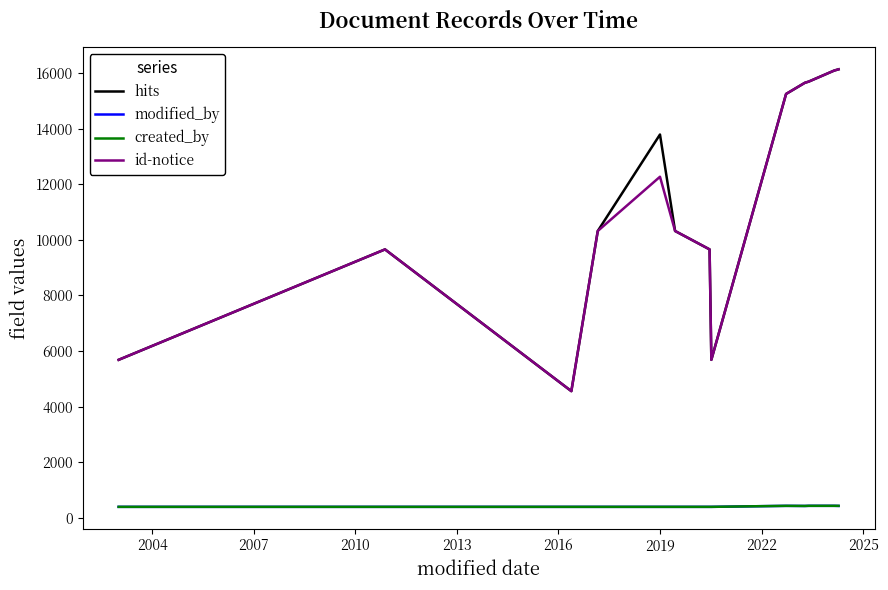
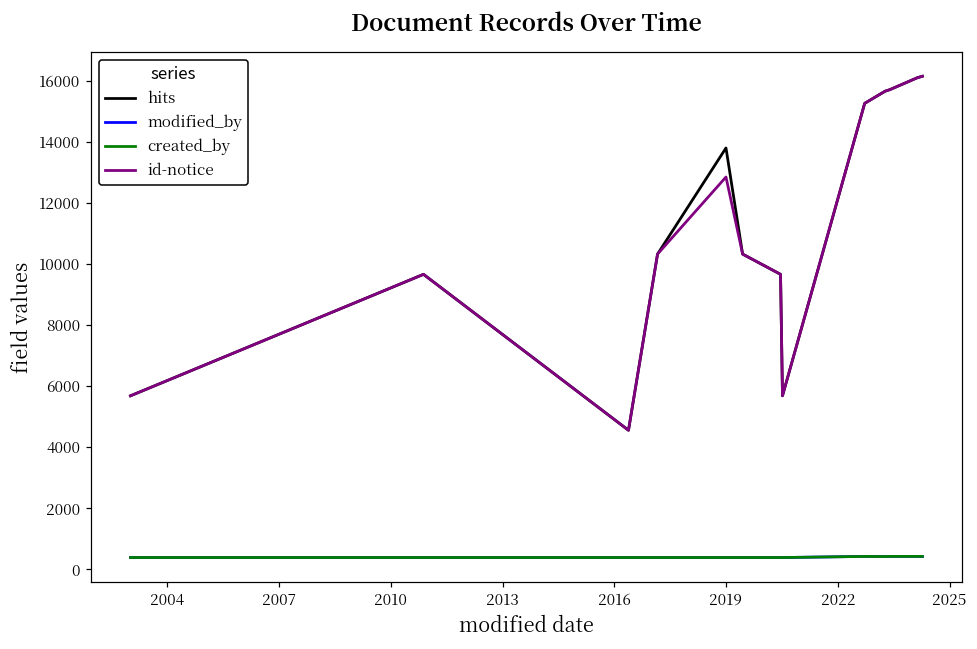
id-notice, 2019: 12300 -> 12800
